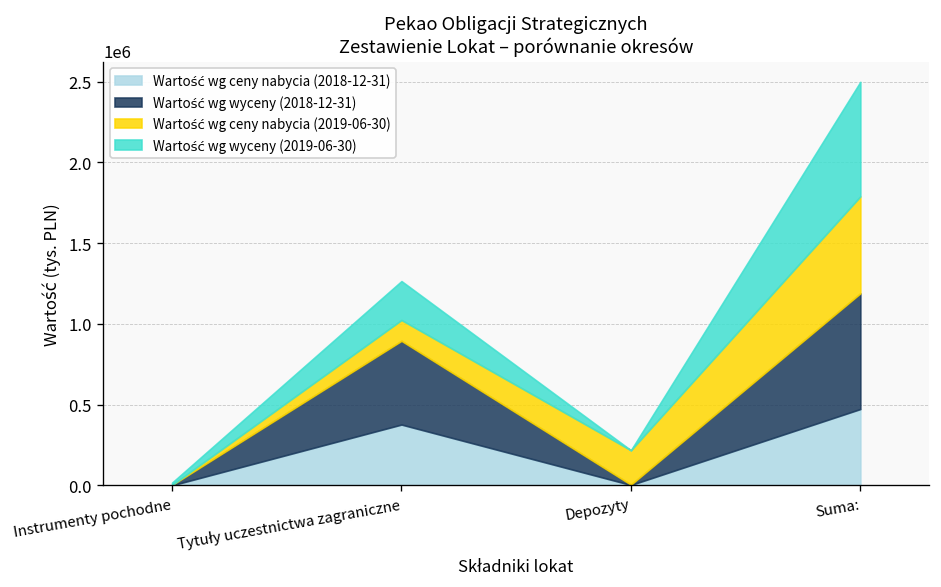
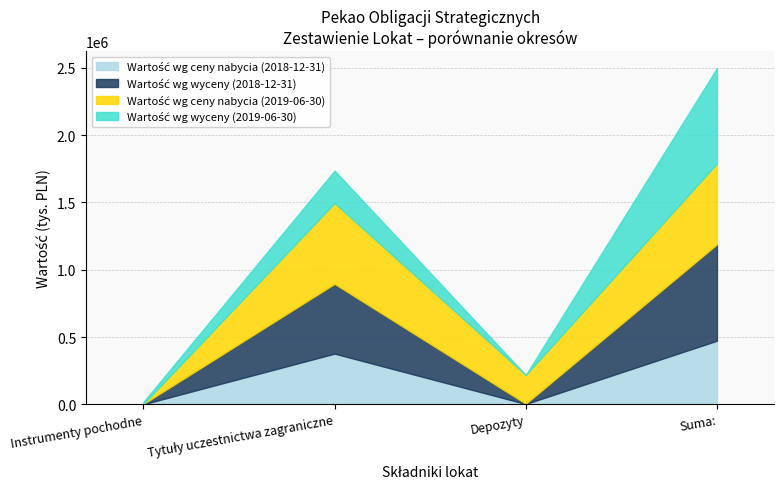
Wartość wg ceny nabycia (2019-06-30), Tytuły uczestnictwa zagraniczne: 130000 -> 600000
